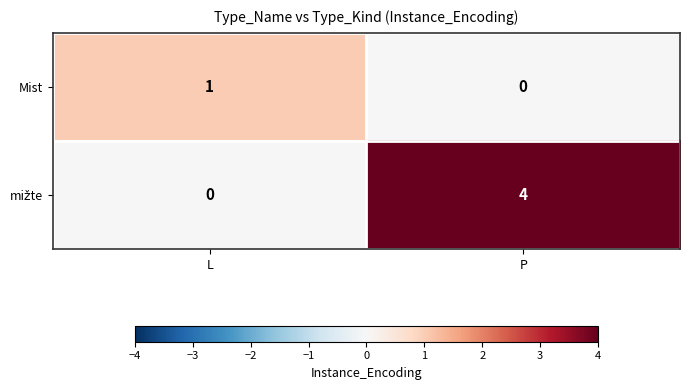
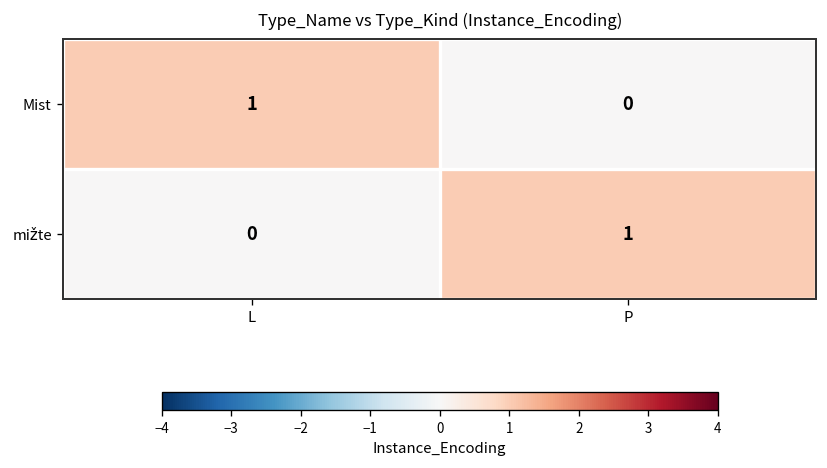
mižte, P: 4 -> 1
